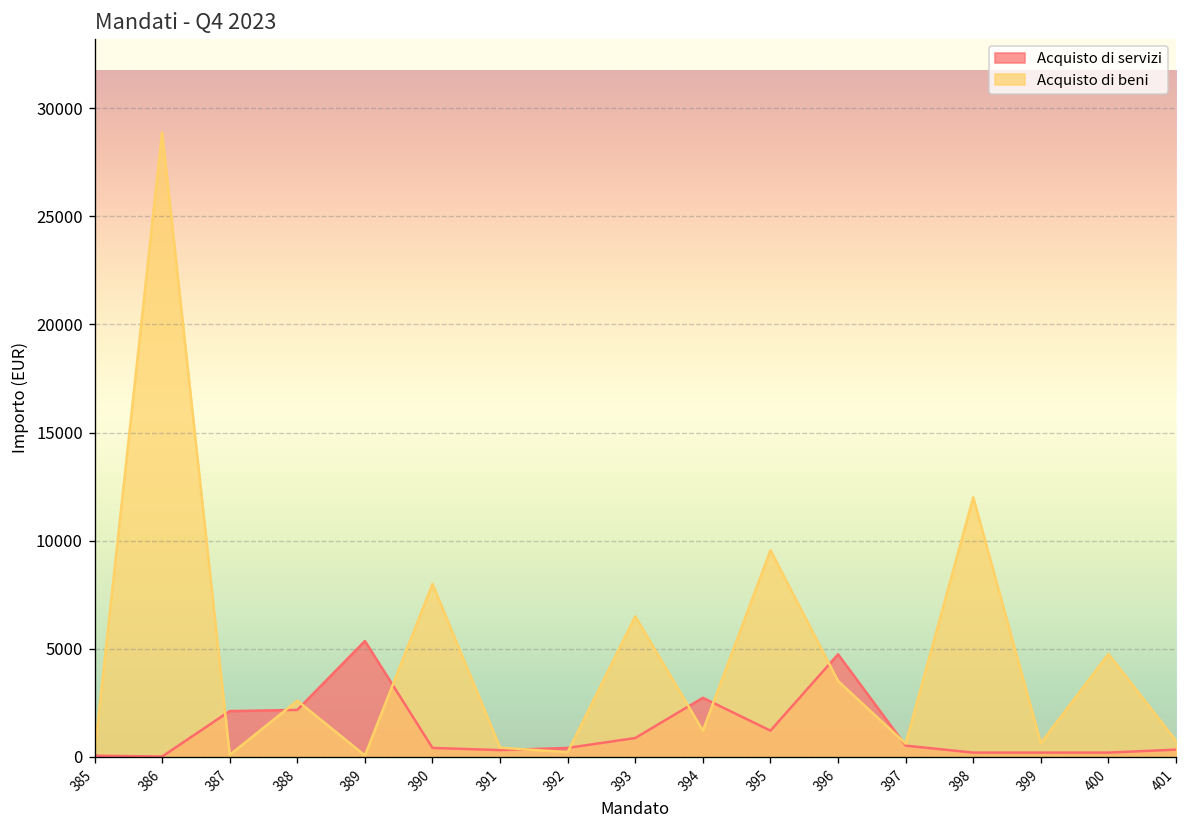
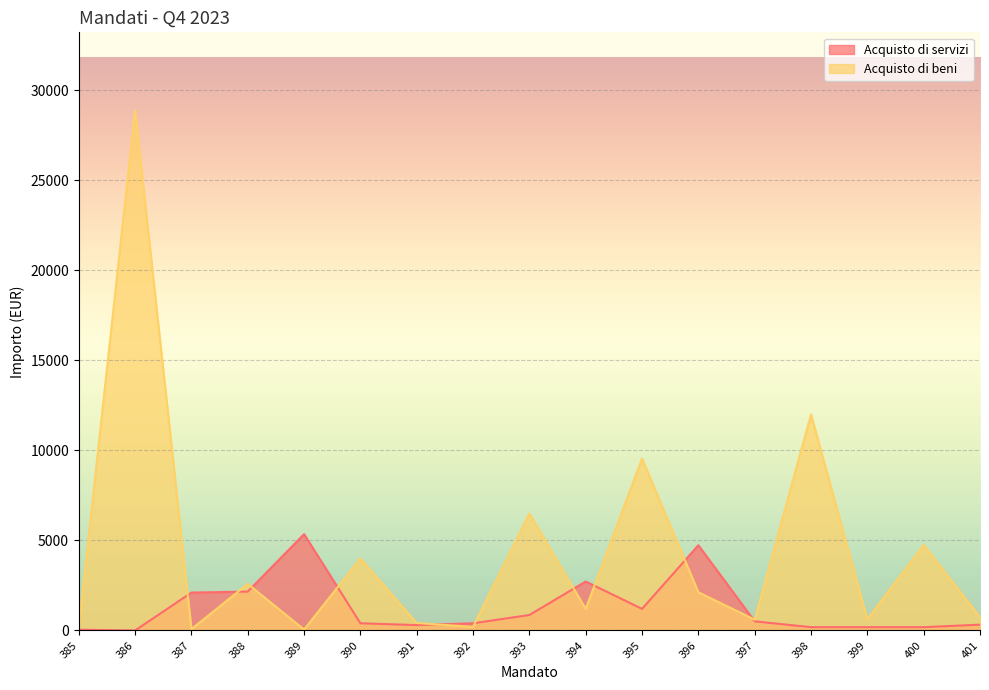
Acquisto di beni, 390: 8000 -> 4000
Acquisto di beni, 396: 3500 -> 2100
